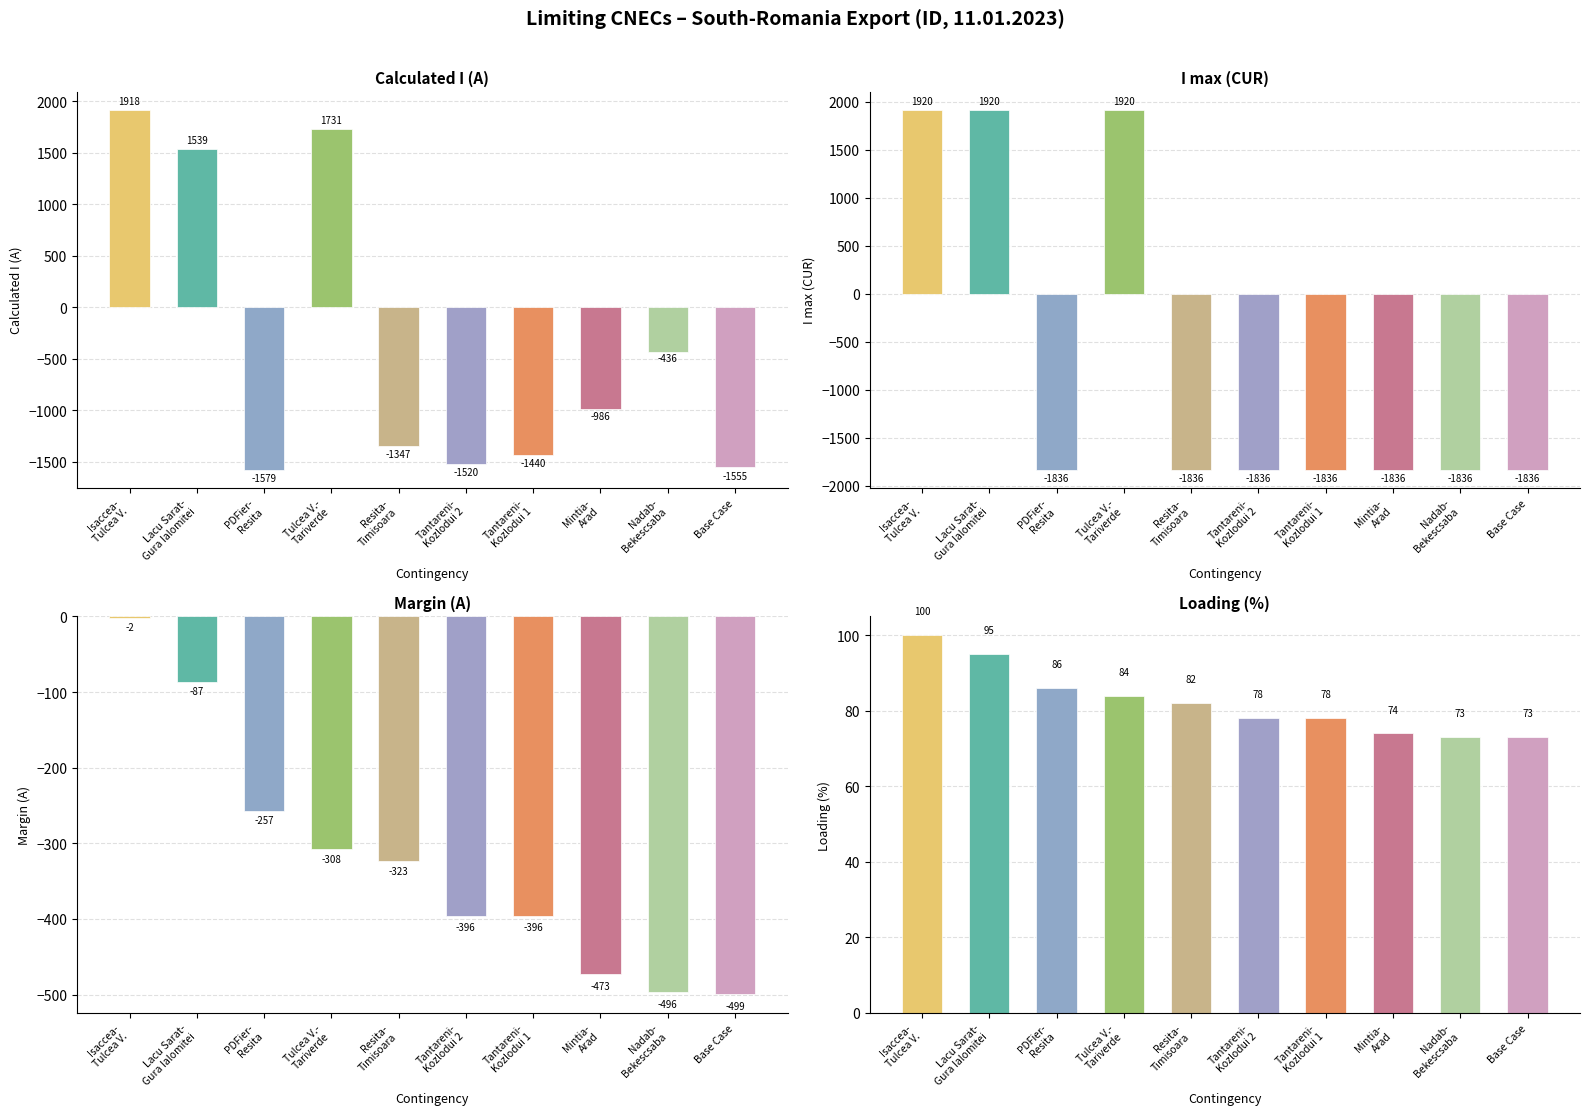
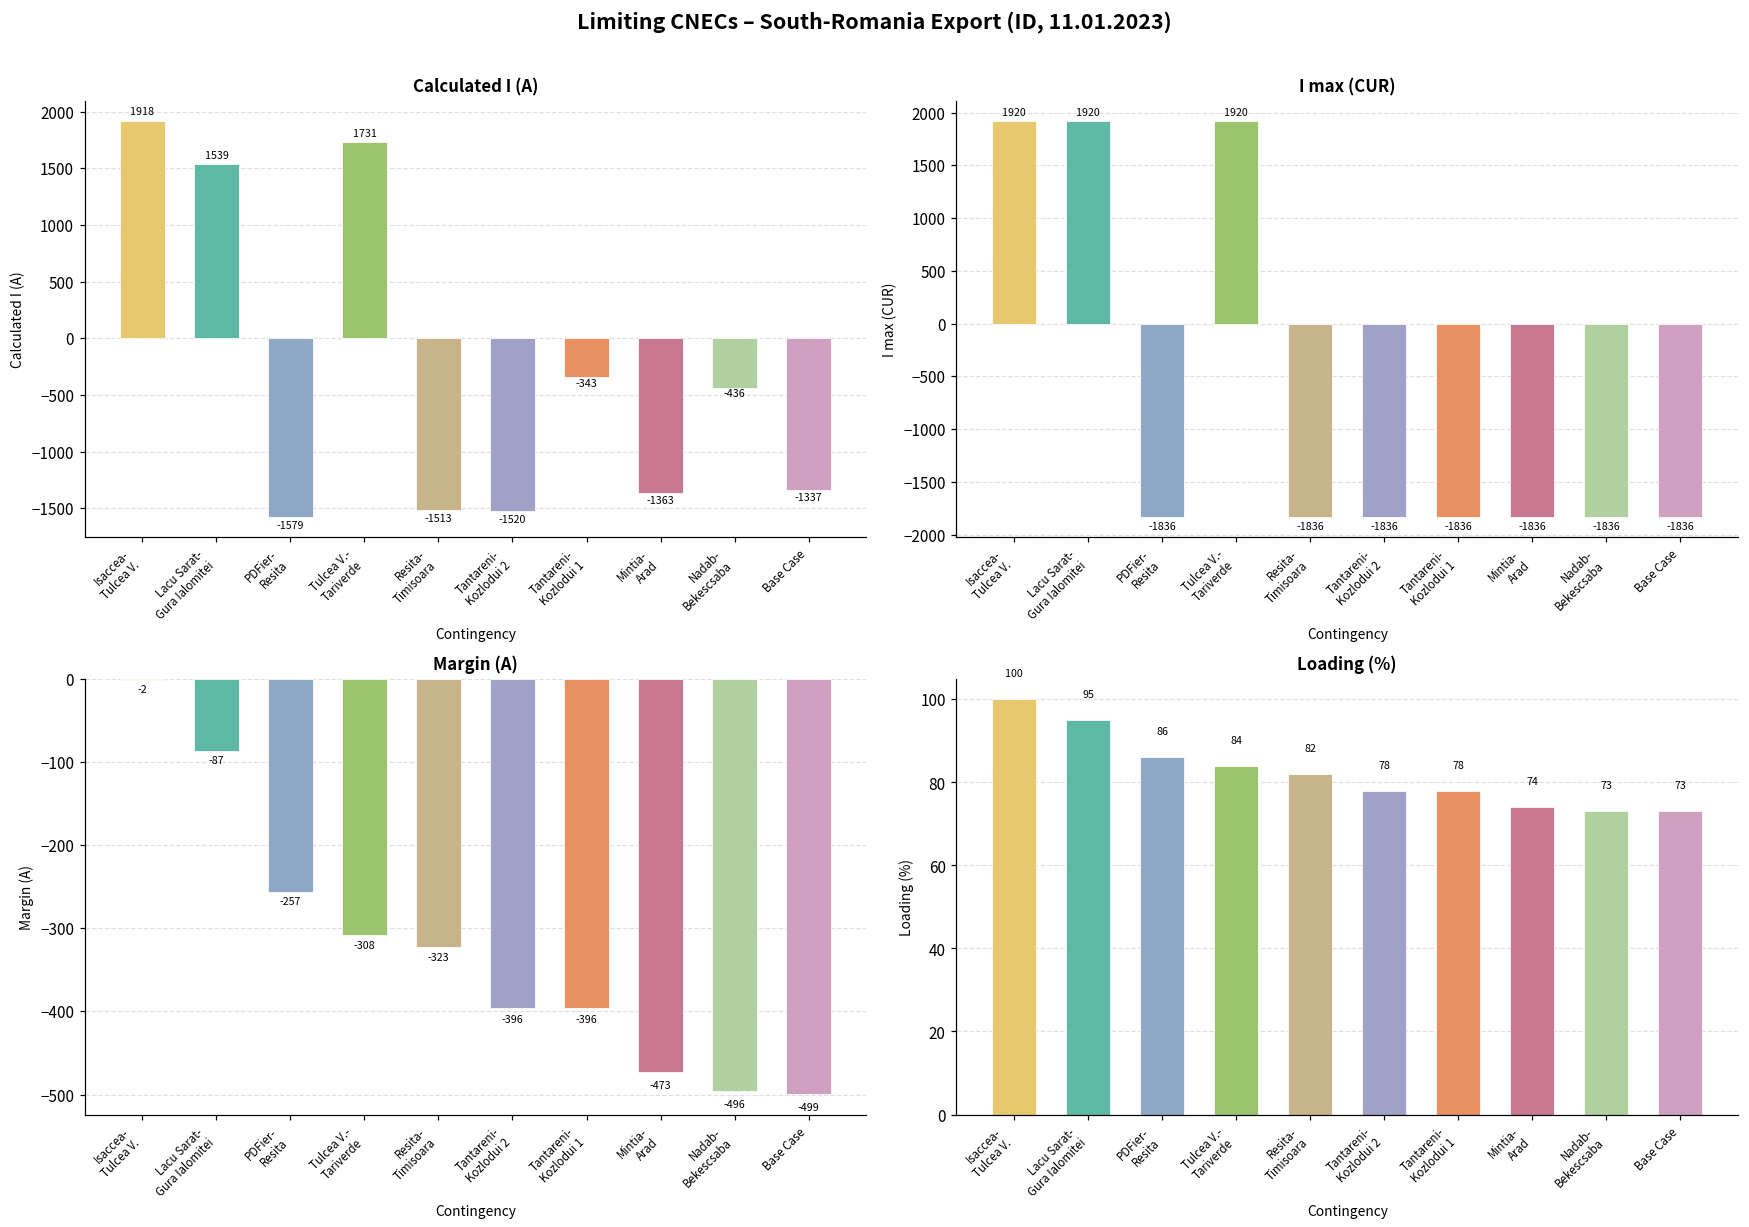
Calculated I (A), Resita- Timisoara: -1347 -> -1513
Calculated I (A), Tantareni- Kozlodui 1: -1440 -> -343
Calculated I (A), Mintia- Arad: -986 -> -1363
Calculated I (A), Base Case: -1555 -> -1337
